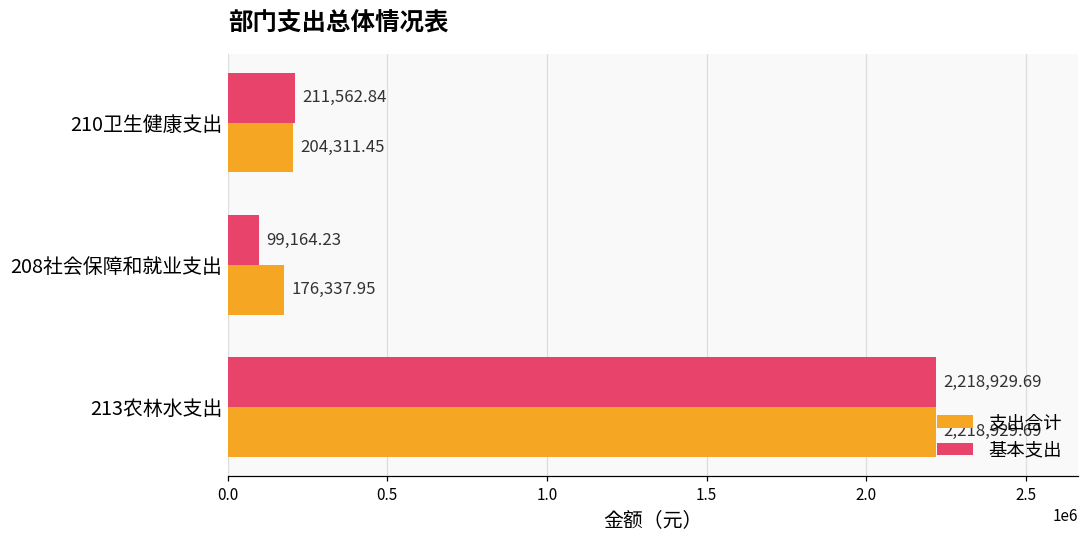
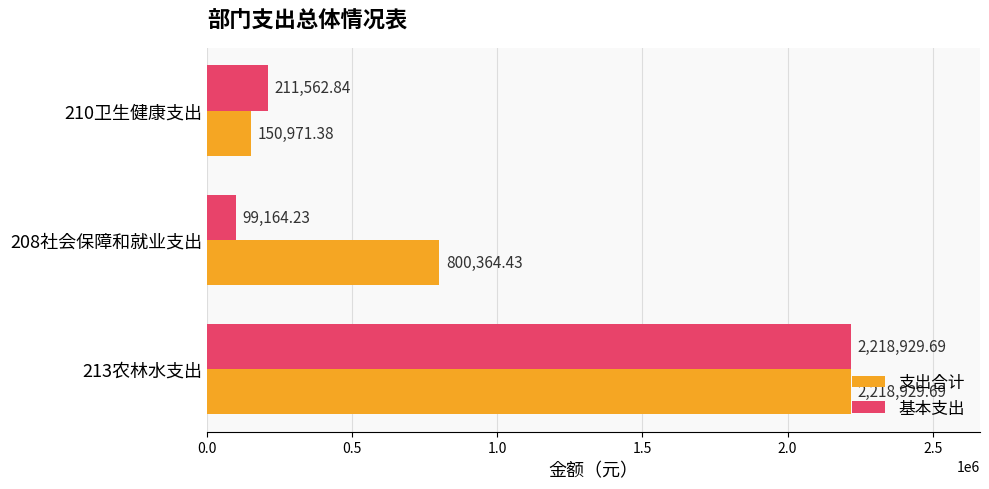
支出合计, 210卫生健康支出: 204,311.45 -> 150,971.38
支出合计, 208社会保障和就业支出: 176,337.95 -> 800,364.43
